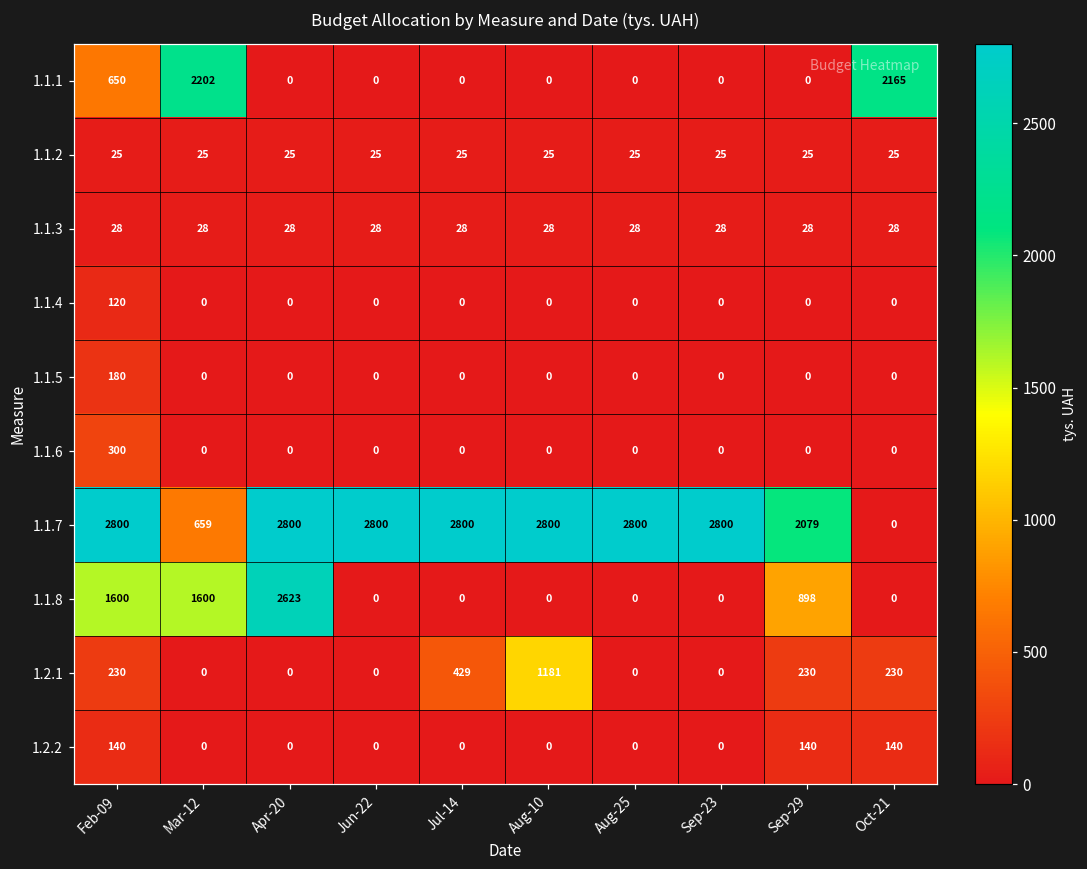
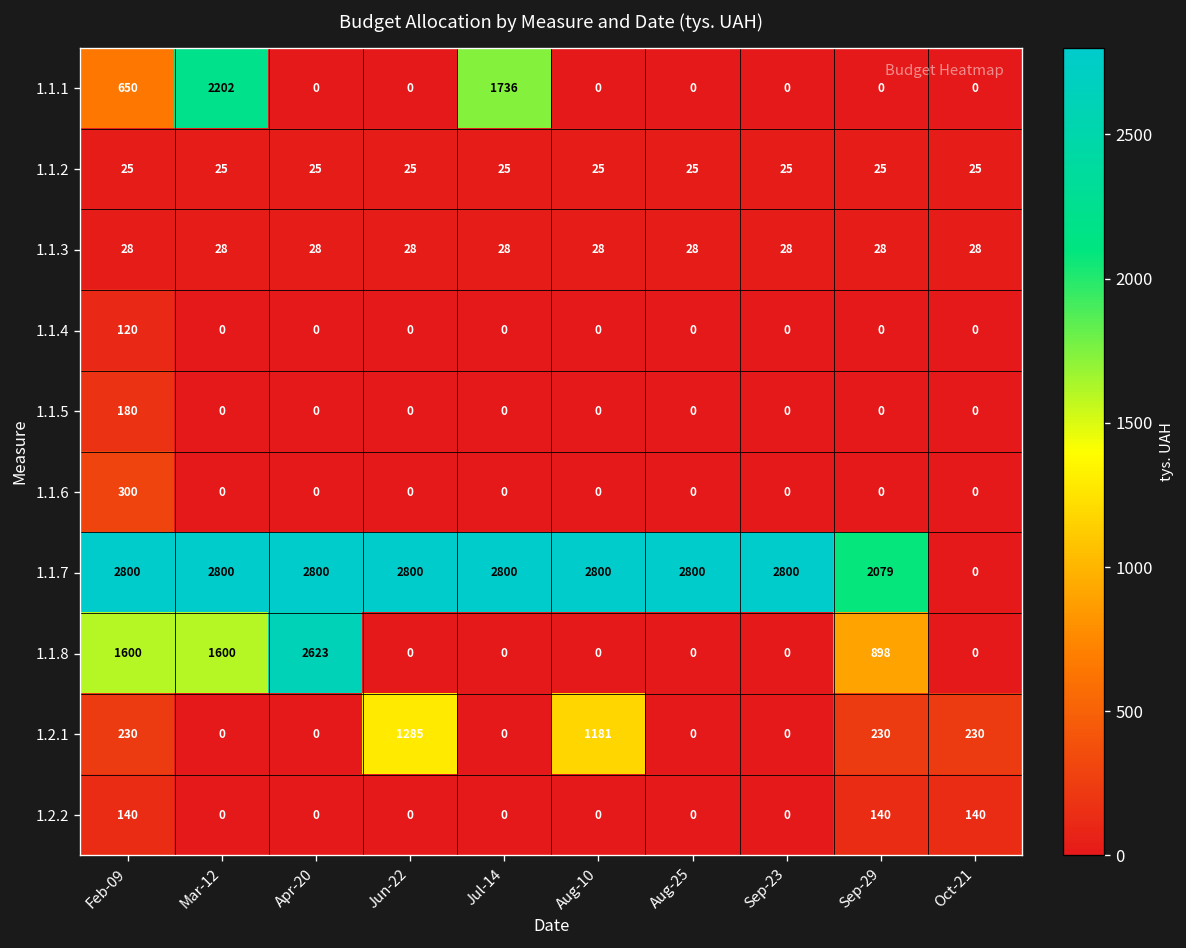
1.1.1, Jul-14: 0 -> 1736
1.1.1, Oct-21: 2165 -> 0
1.1.7, Mar-12: 659 -> 2800
1.2.1, Jun-22: 0 -> 1285
1.2.1, Jul-14: 429 -> 0
